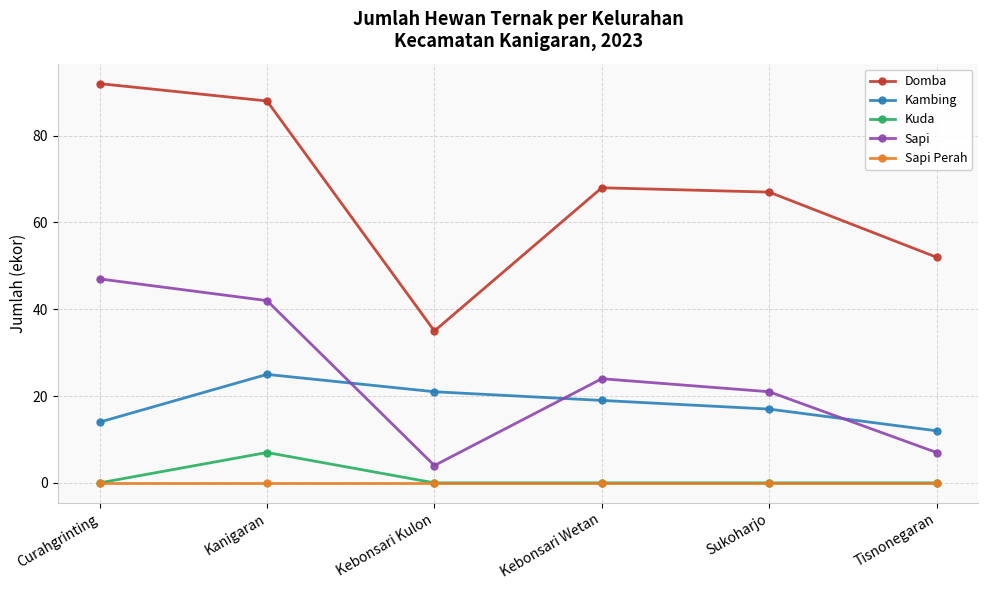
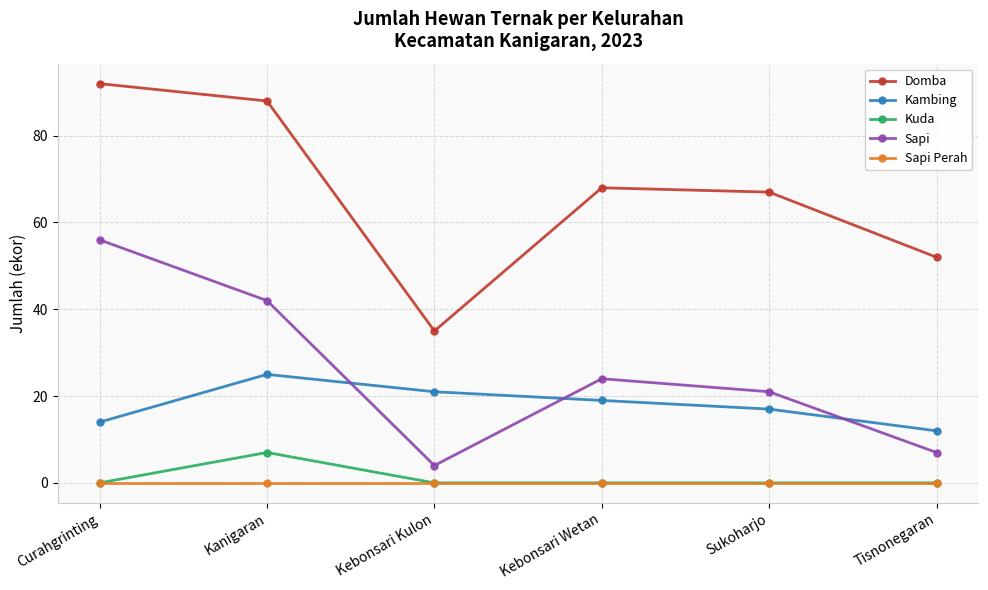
Sapi, Curahgrinting: 47 -> 56
